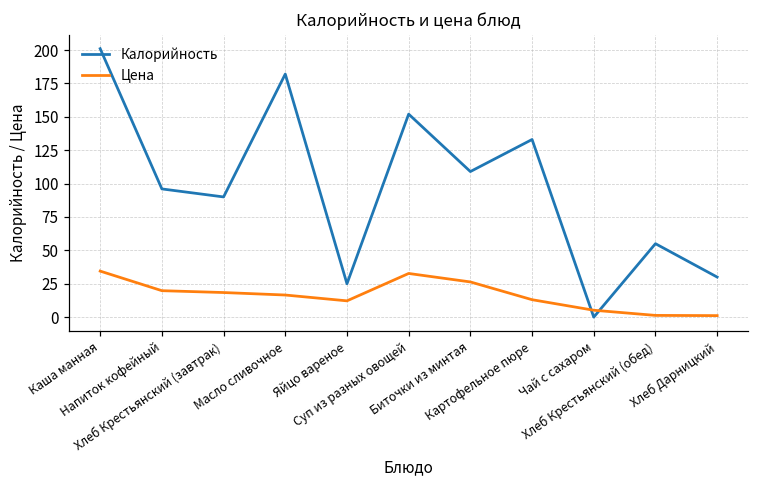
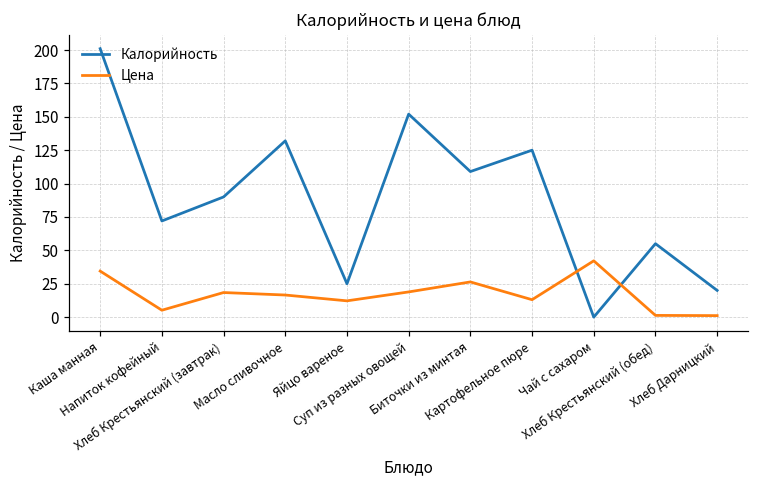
Калорийность, Напиток кофейный: 96 -> 72
Цена, Напиток кофейный: 20 -> 5
Калорийность, Масло сливочное: 182 -> 132
Цена, Суп из разных овощей: 33 -> 19
Калорийность, Картофельное пюре: 133 -> 125
Цена, Чай с сахаром: 5 -> 42
Калорийность, Хлеб Дарницкий: 30 -> 20
